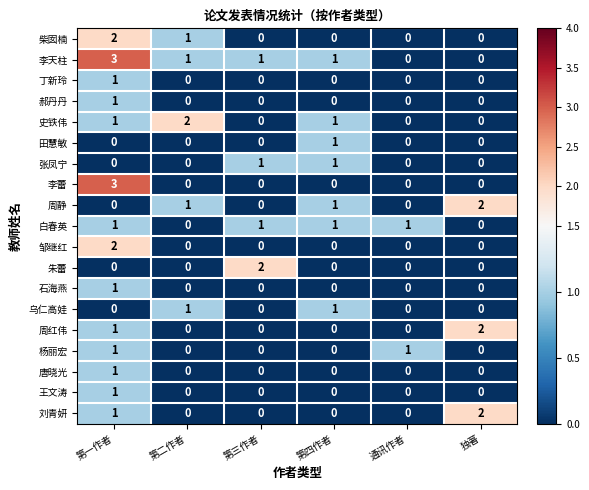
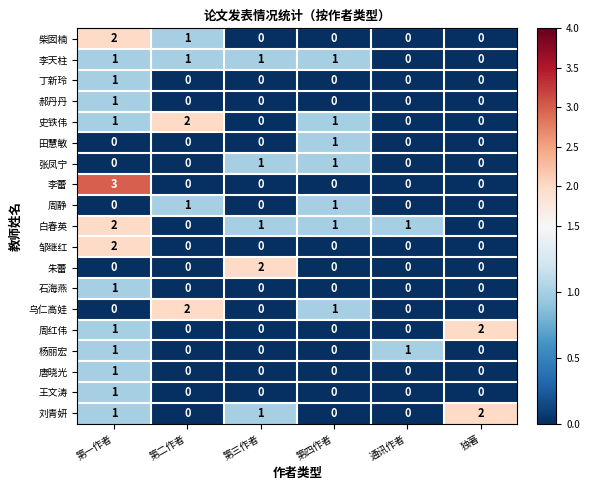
李天柱, 第一作者: 3 -> 1
周静, 独著: 2 -> 0
白春英, 第一作者: 1 -> 2
乌仁高娃, 第二作者: 1 -> 2
刘青妍, 第三作者: 0 -> 1
